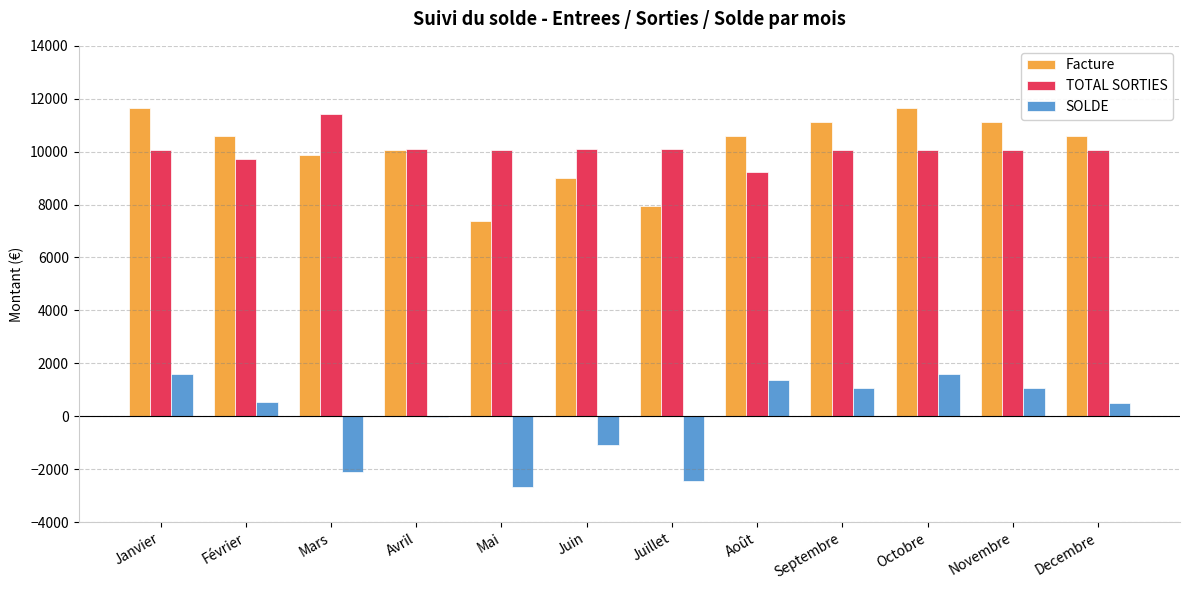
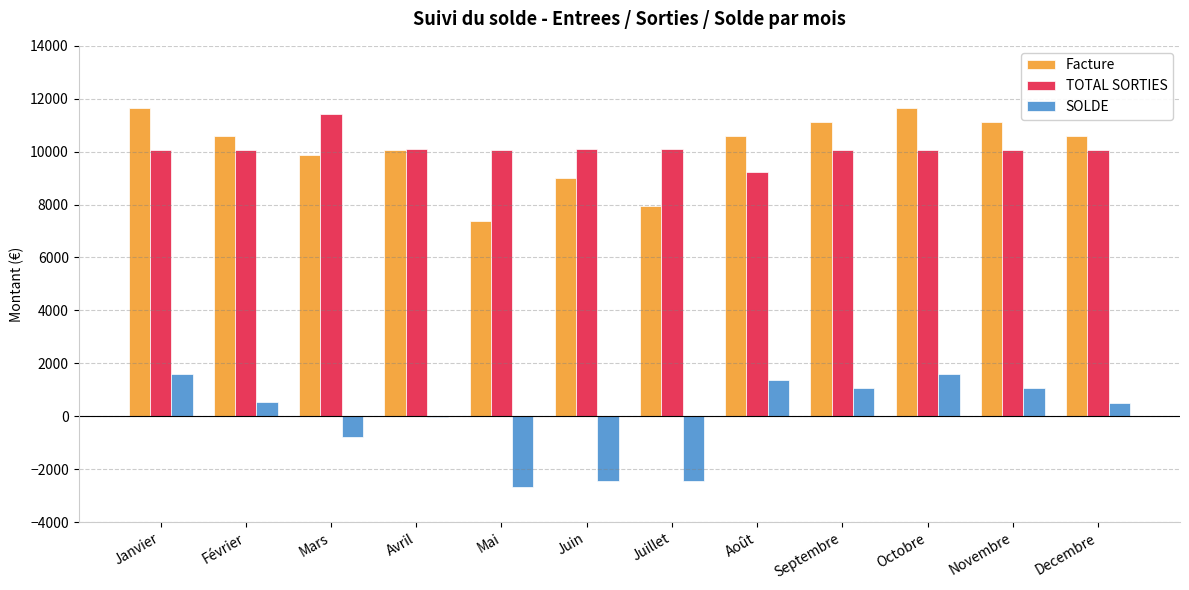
TOTAL SORTIES, Février: 9700 -> 10100
SOLDE, Mars: -2100 -> -800
SOLDE, Juin: -1100 -> -2400
